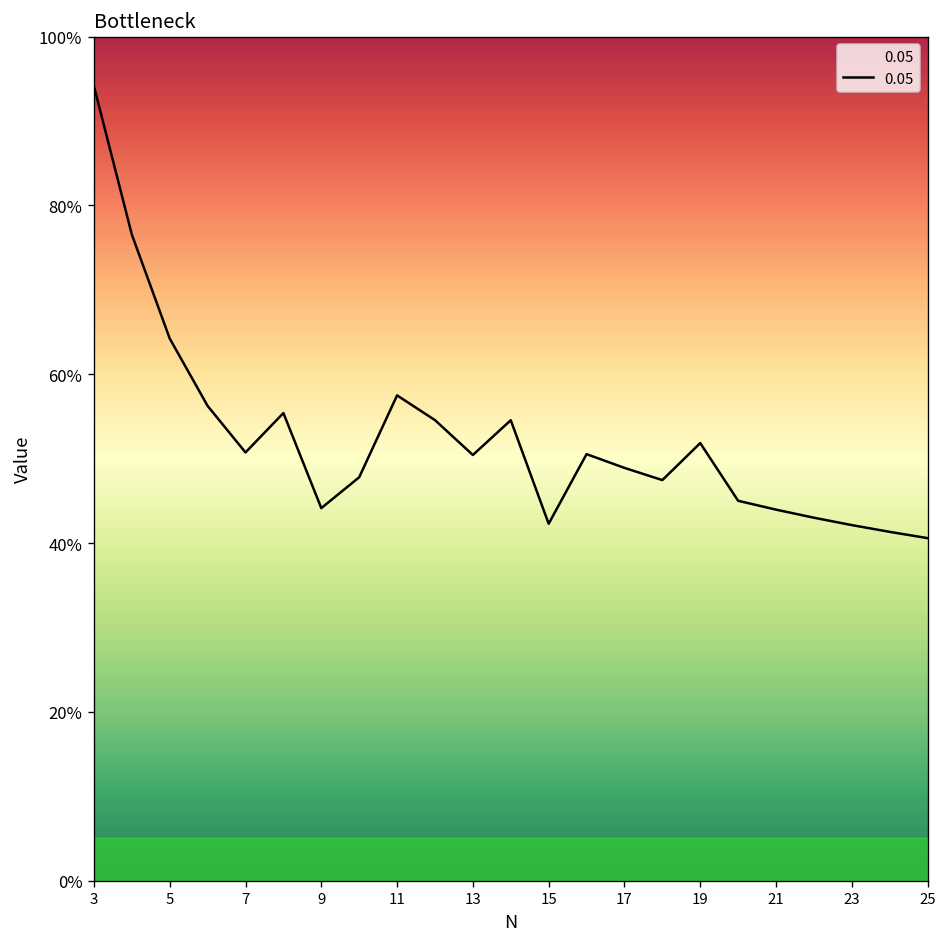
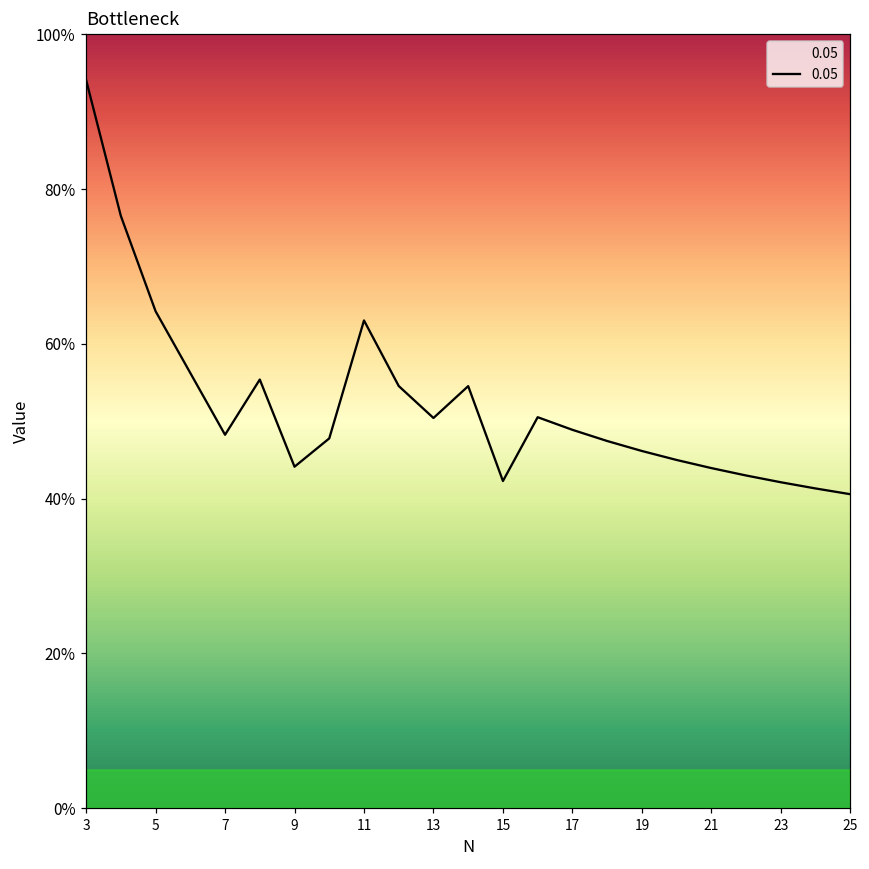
7: 51% -> 48%
11: 57% -> 63%
19: 52% -> 46%
